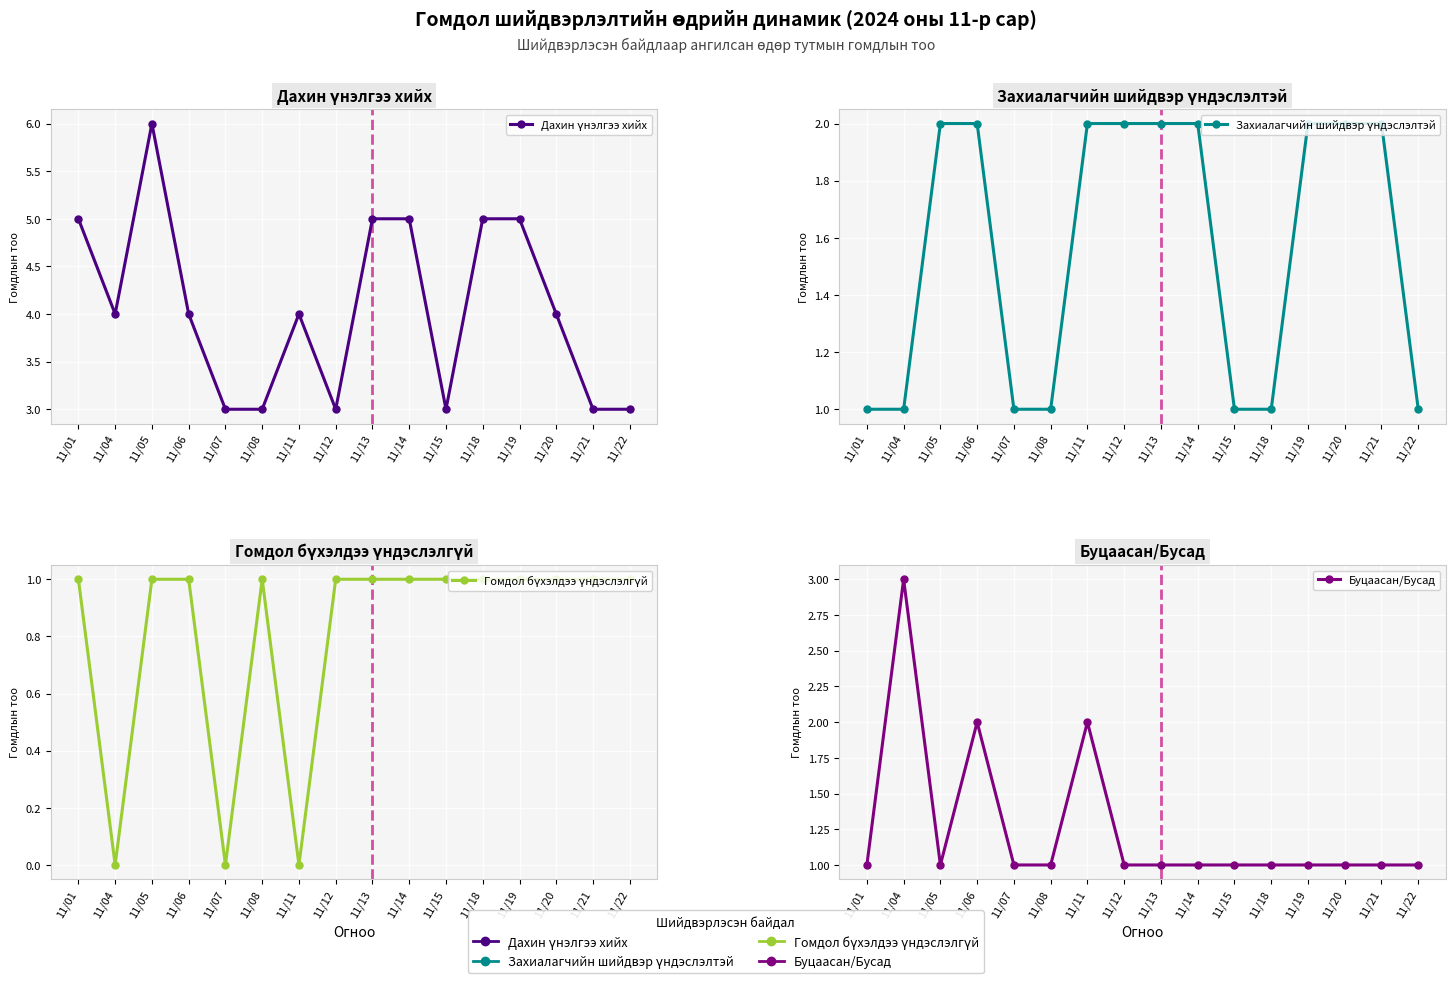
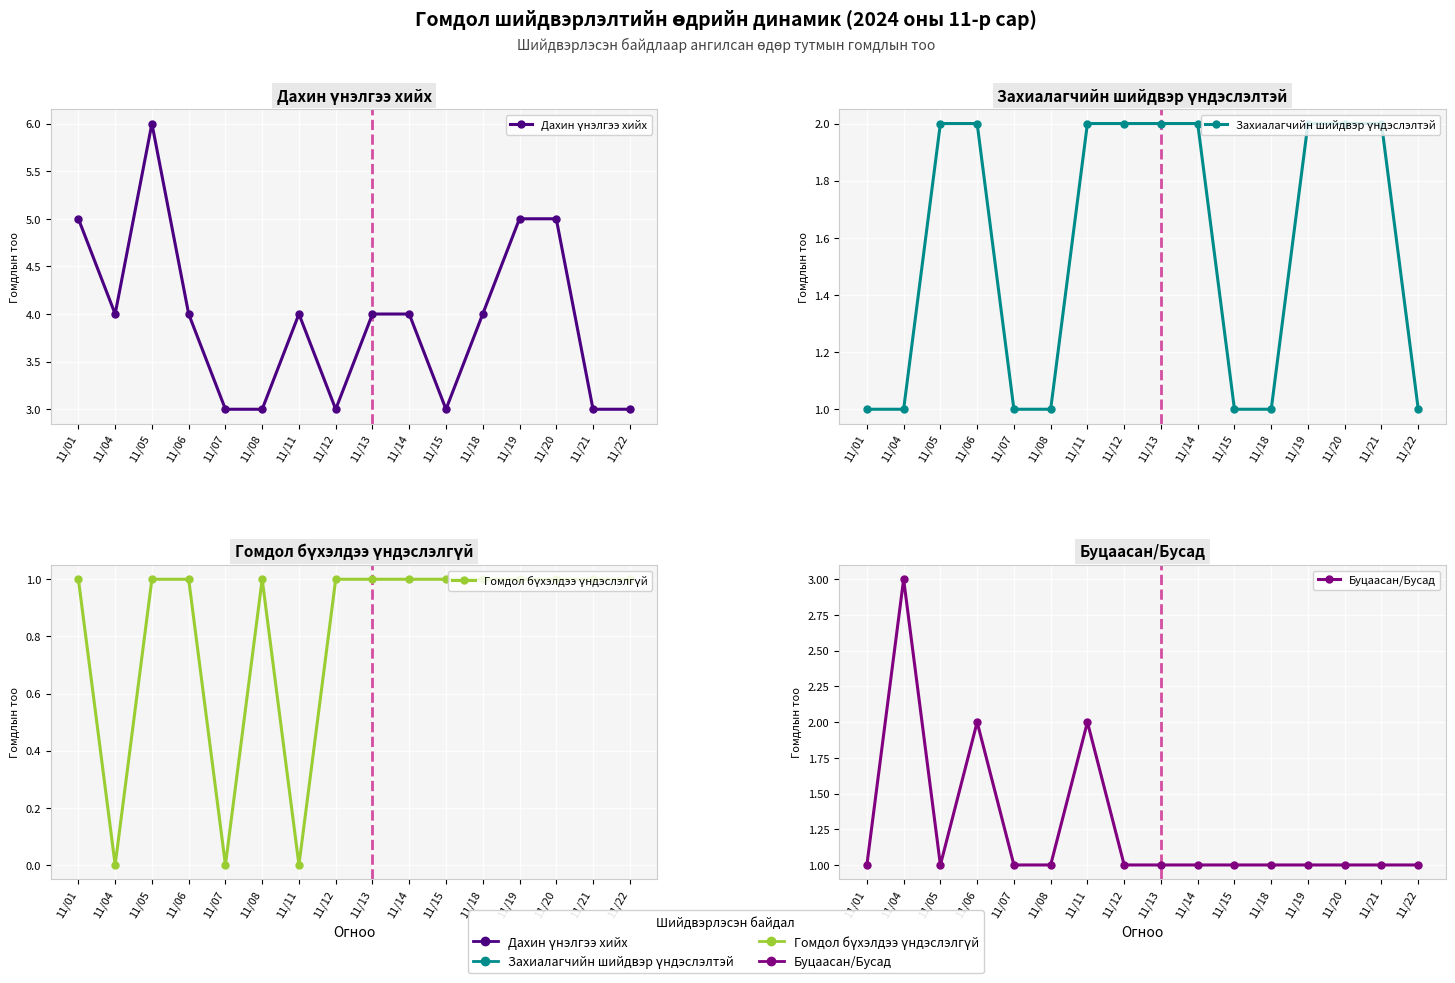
Дахин үнэлгээ хийх, 11/13: 5 -> 4
Дахин үнэлгээ хийх, 11/14: 5 -> 4
Дахин үнэлгээ хийх, 11/18: 5 -> 4
Дахин үнэлгээ хийх, 11/20: 4 -> 5
